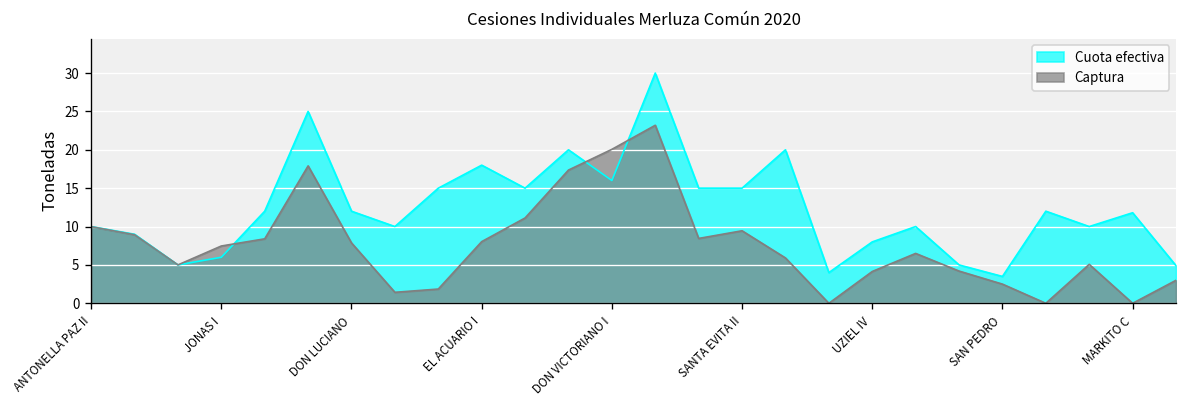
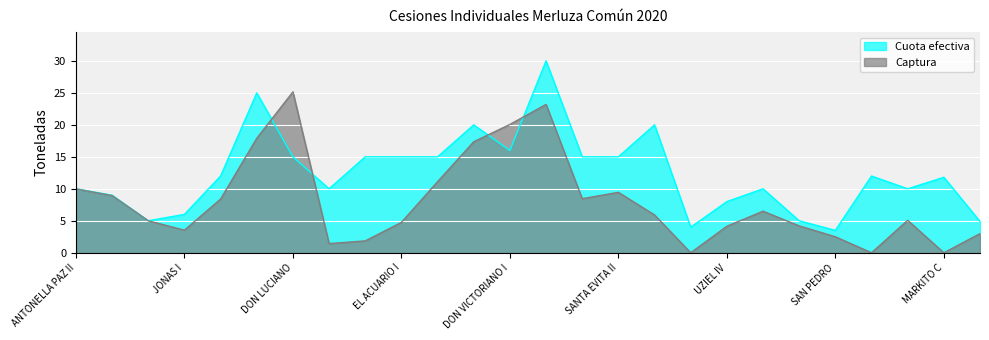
Captura, JONAS I: 7 -> 4
Cuota efectiva, DON LUCIANO: 12 -> 15
Captura, DON LUCIANO: 8 -> 25
Cuota efectiva, EL ACUARIO I: 18 -> 15
Captura, EL ACUARIO I: 8 -> 5
